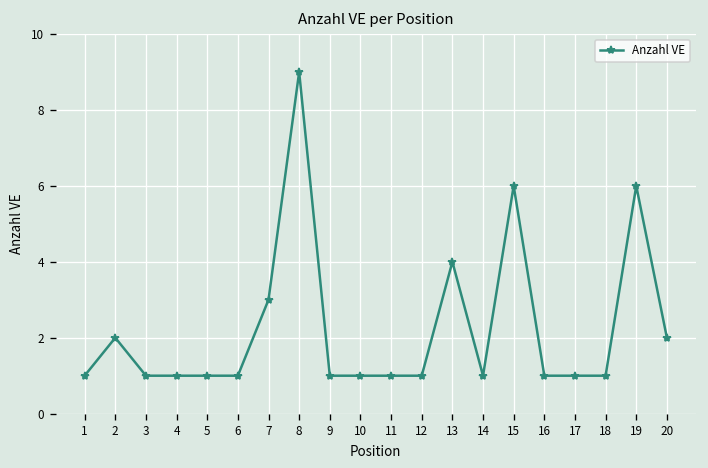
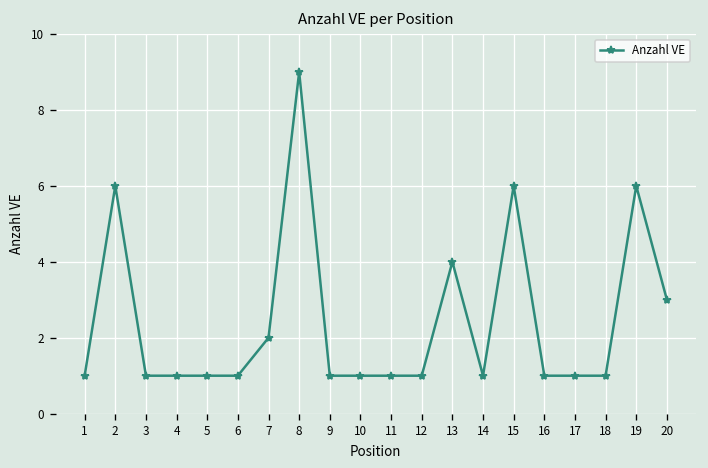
2: 2 -> 6
7: 3 -> 2
20: 2 -> 3
